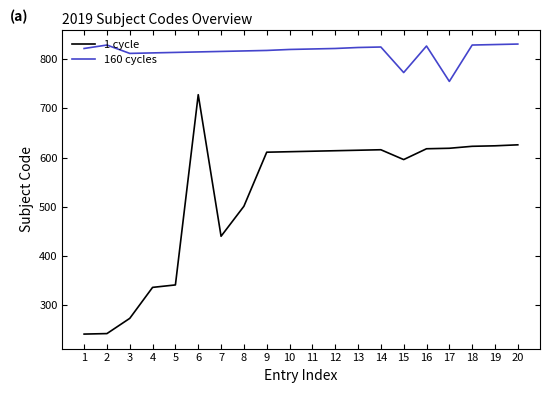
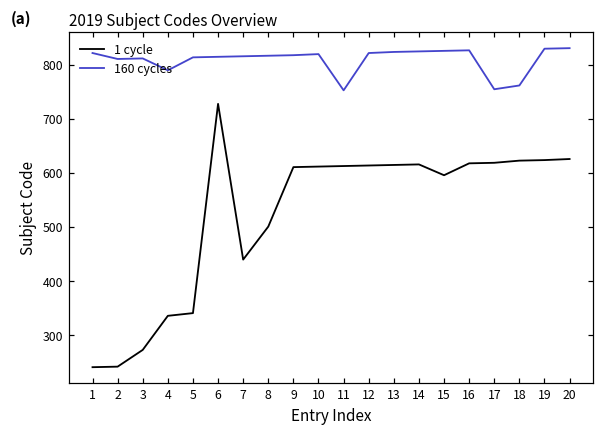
160 cycles, 2: 830 -> 810
160 cycles, 4: 810 -> 790
160 cycles, 11: 820 -> 750
160 cycles, 15: 770 -> 830
160 cycles, 18: 830 -> 760
